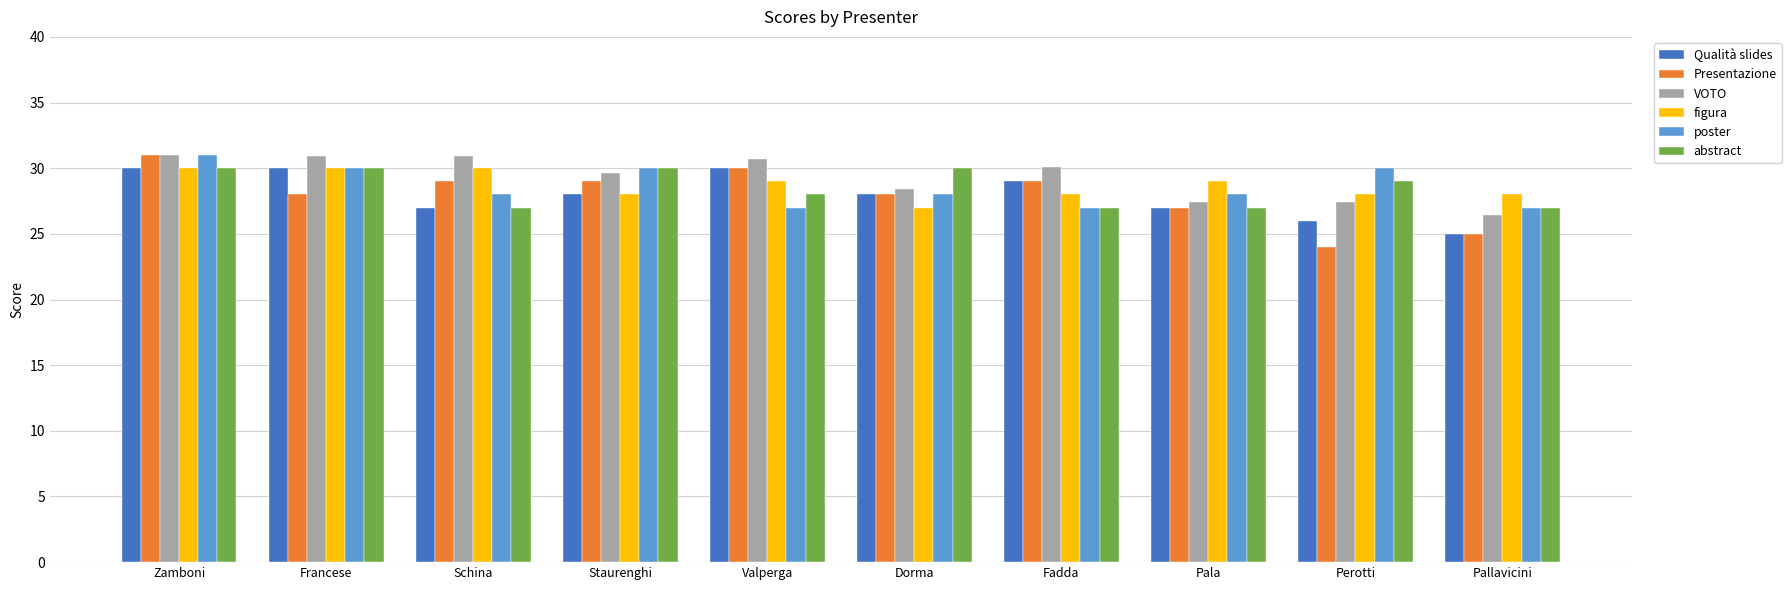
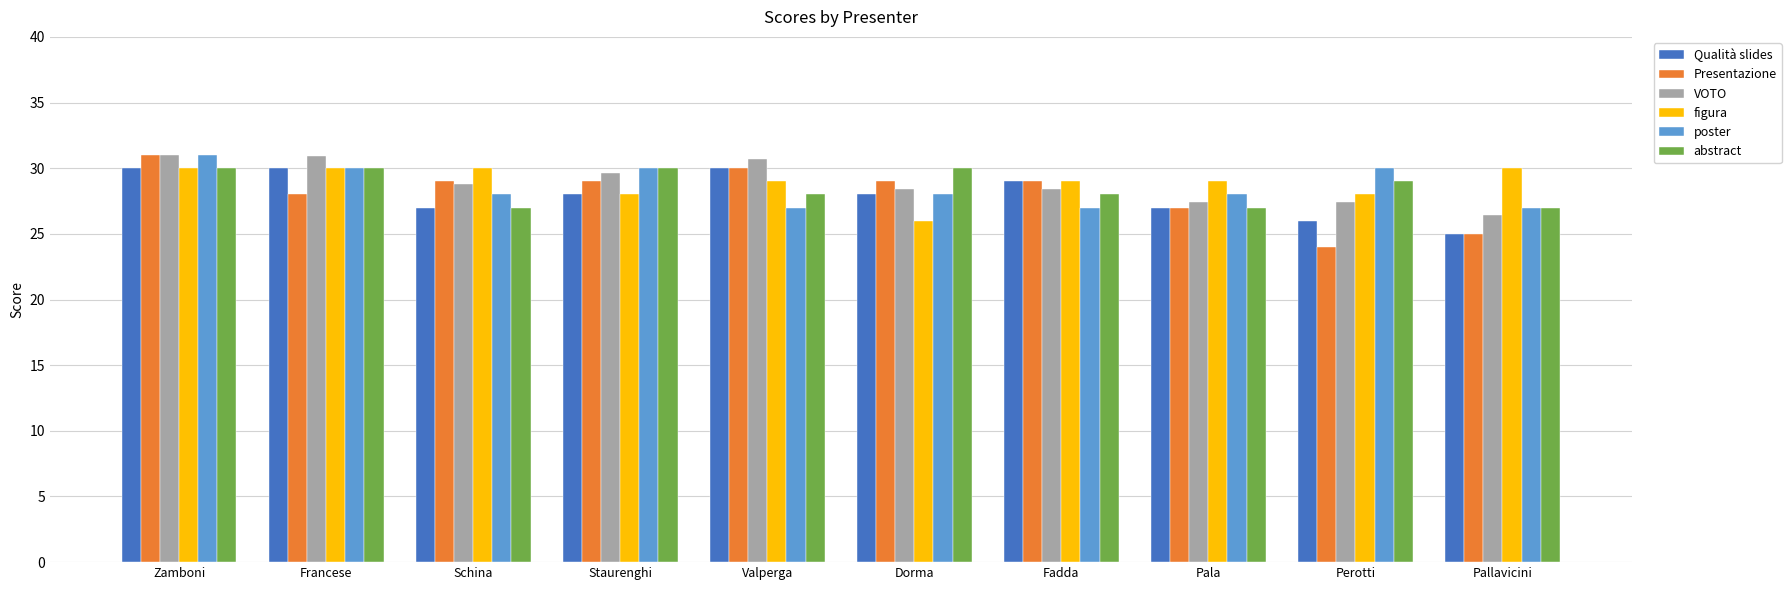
VOTO, Schina: 30.9 -> 28.8
Presentazione, Dorma: 28 -> 29
figura, Dorma: 27 -> 26
VOTO, Fadda: 30.1 -> 28.4
figura, Fadda: 28 -> 29
abstract, Fadda: 27 -> 28
figura, Pallavicini: 28 -> 30
